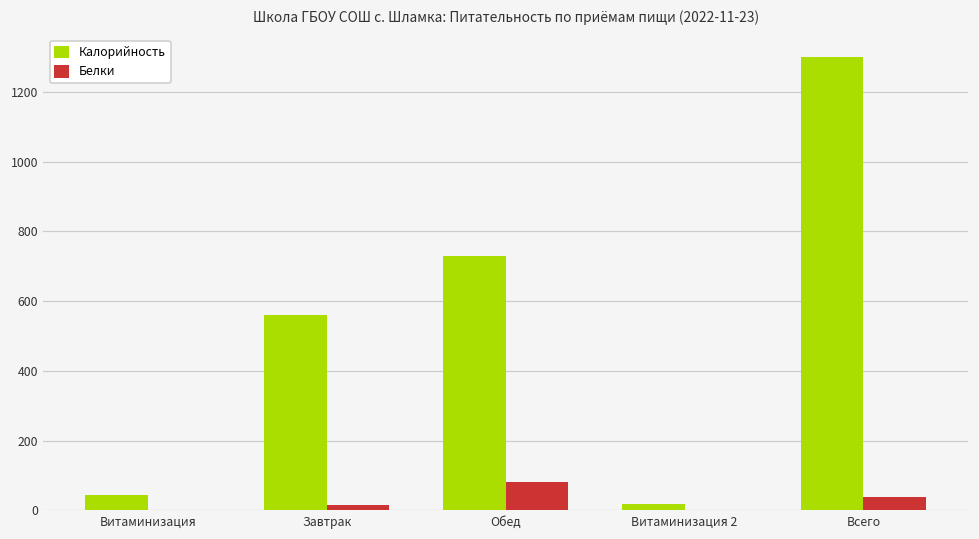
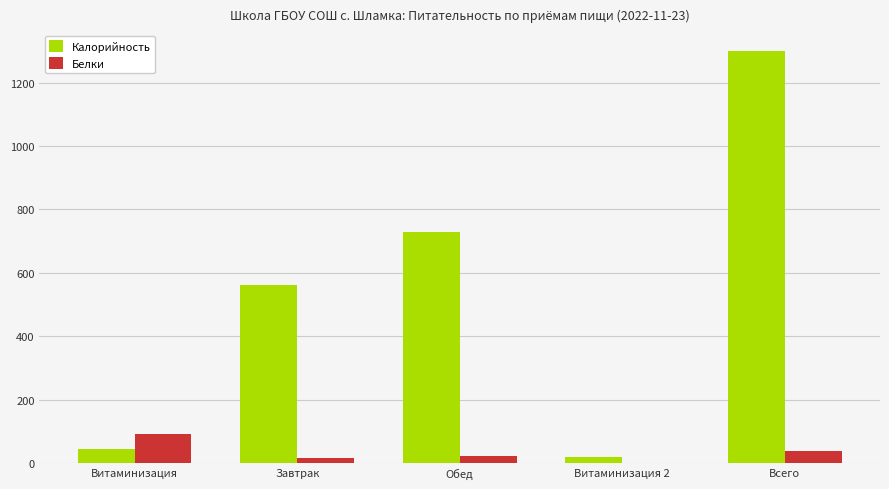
Белки, Витаминизация: 0 -> 90
Белки, Обед: 80 -> 20
